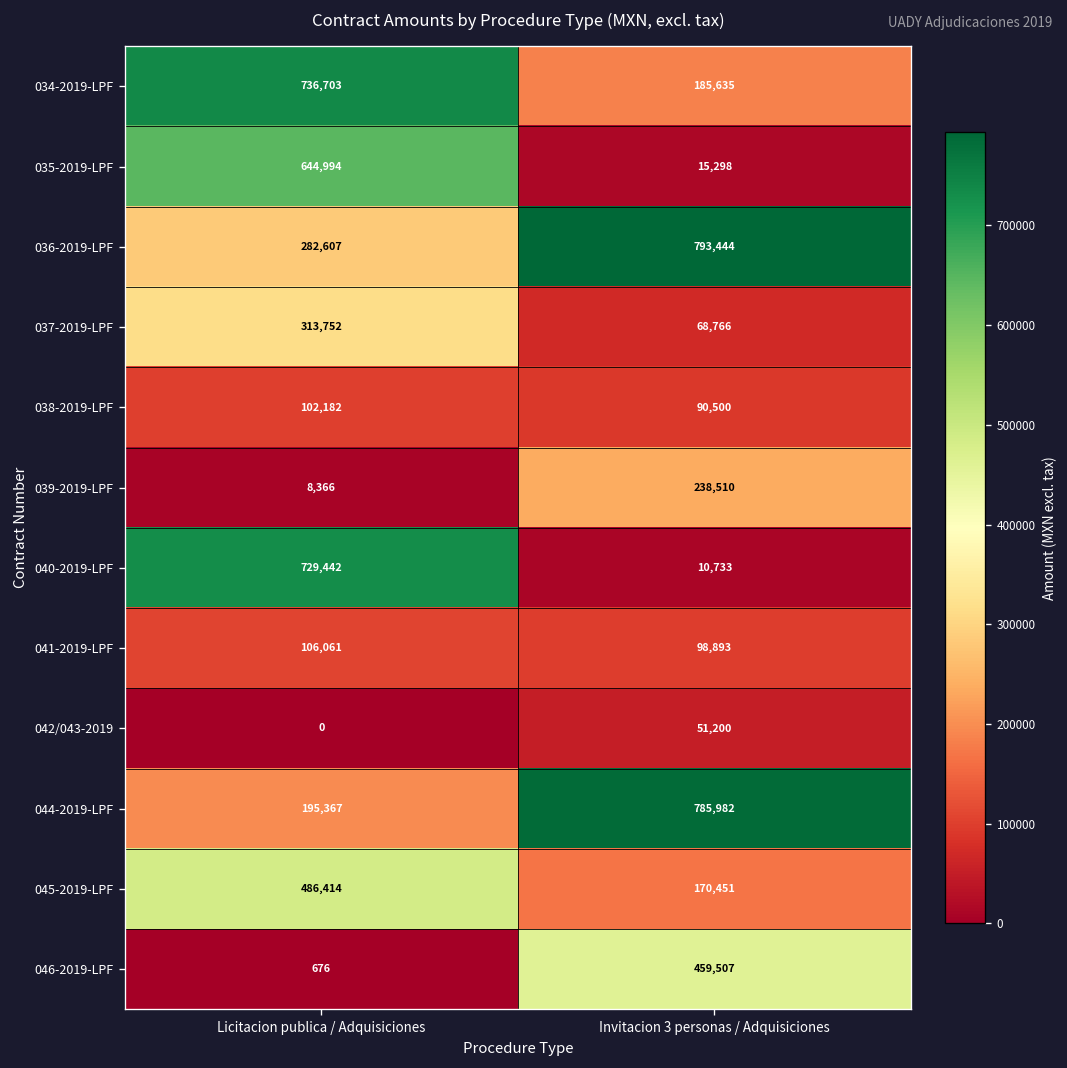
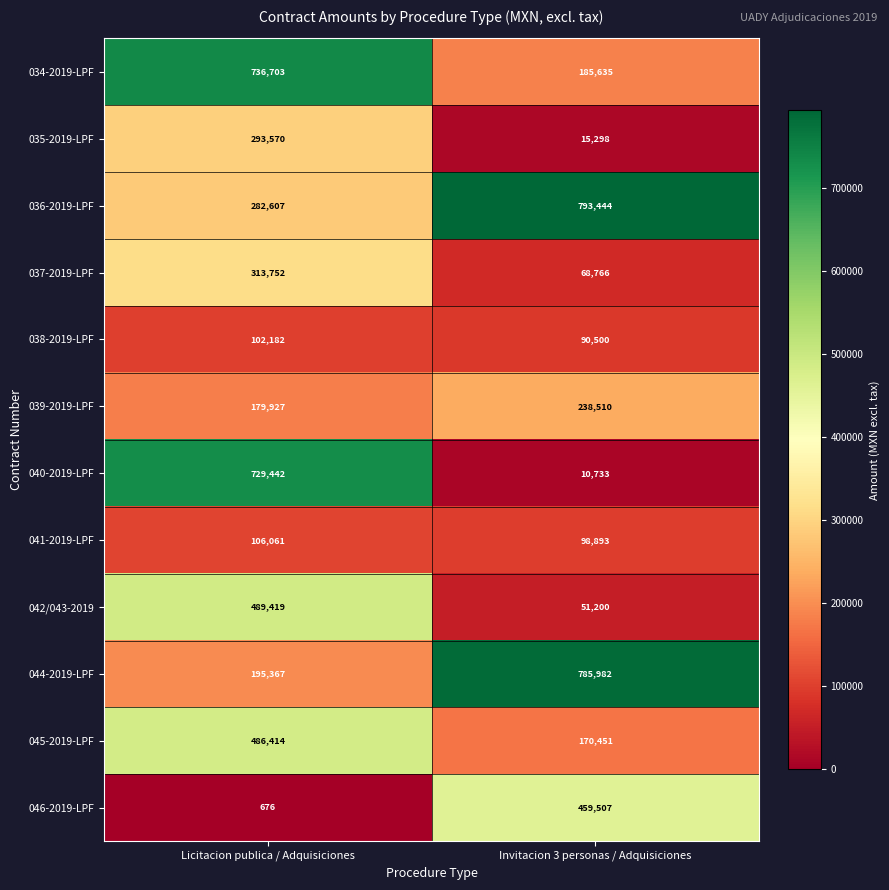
035-2019-LPF, Licitacion publica / Adquisiciones: 644,994 -> 293,570
039-2019-LPF, Licitacion publica / Adquisiciones: 8,366 -> 179,927
042/043-2019, Licitacion publica / Adquisiciones: 0 -> 489,419
